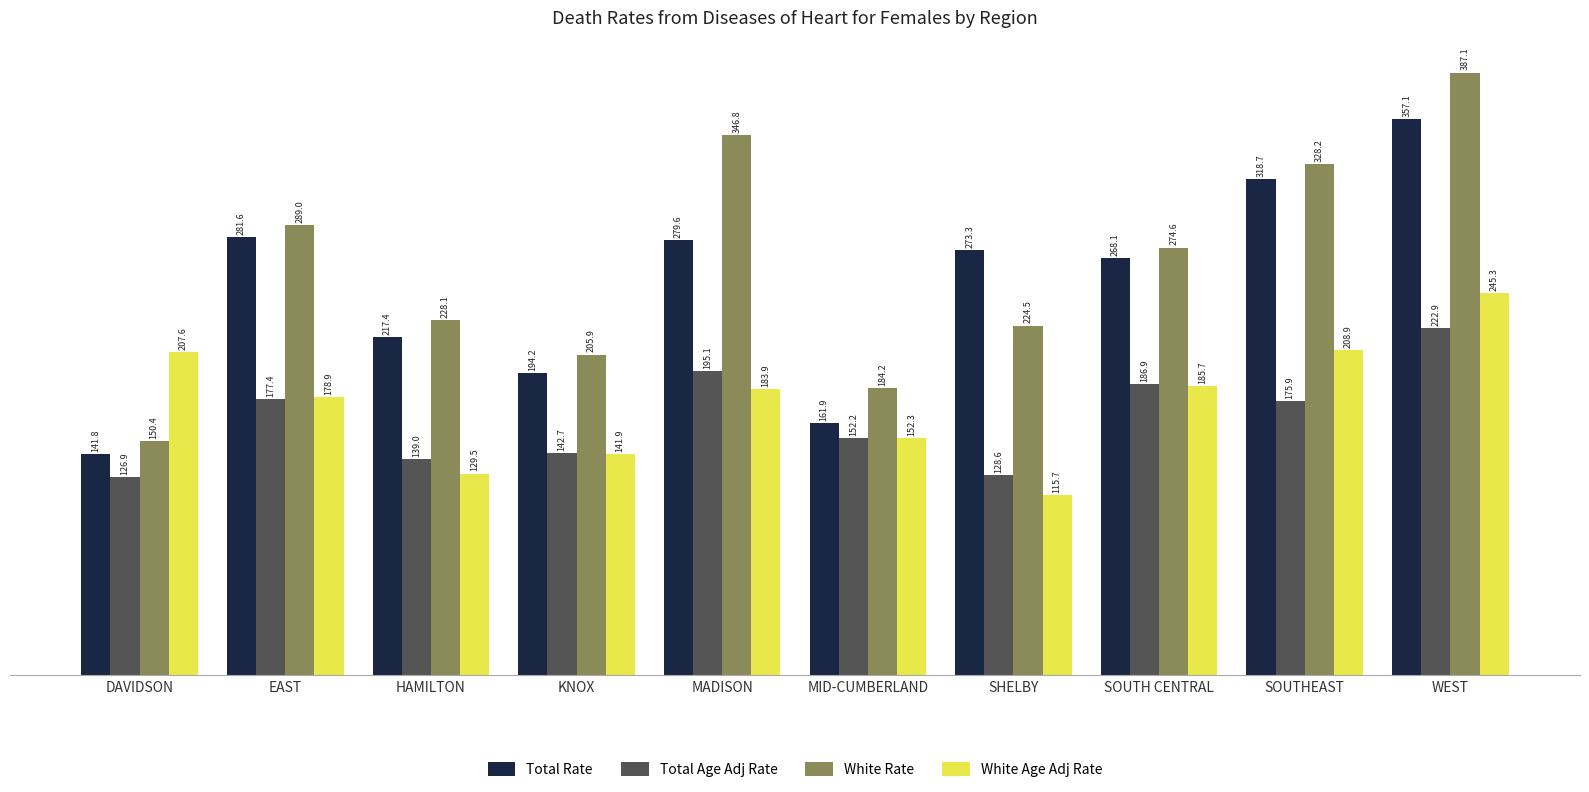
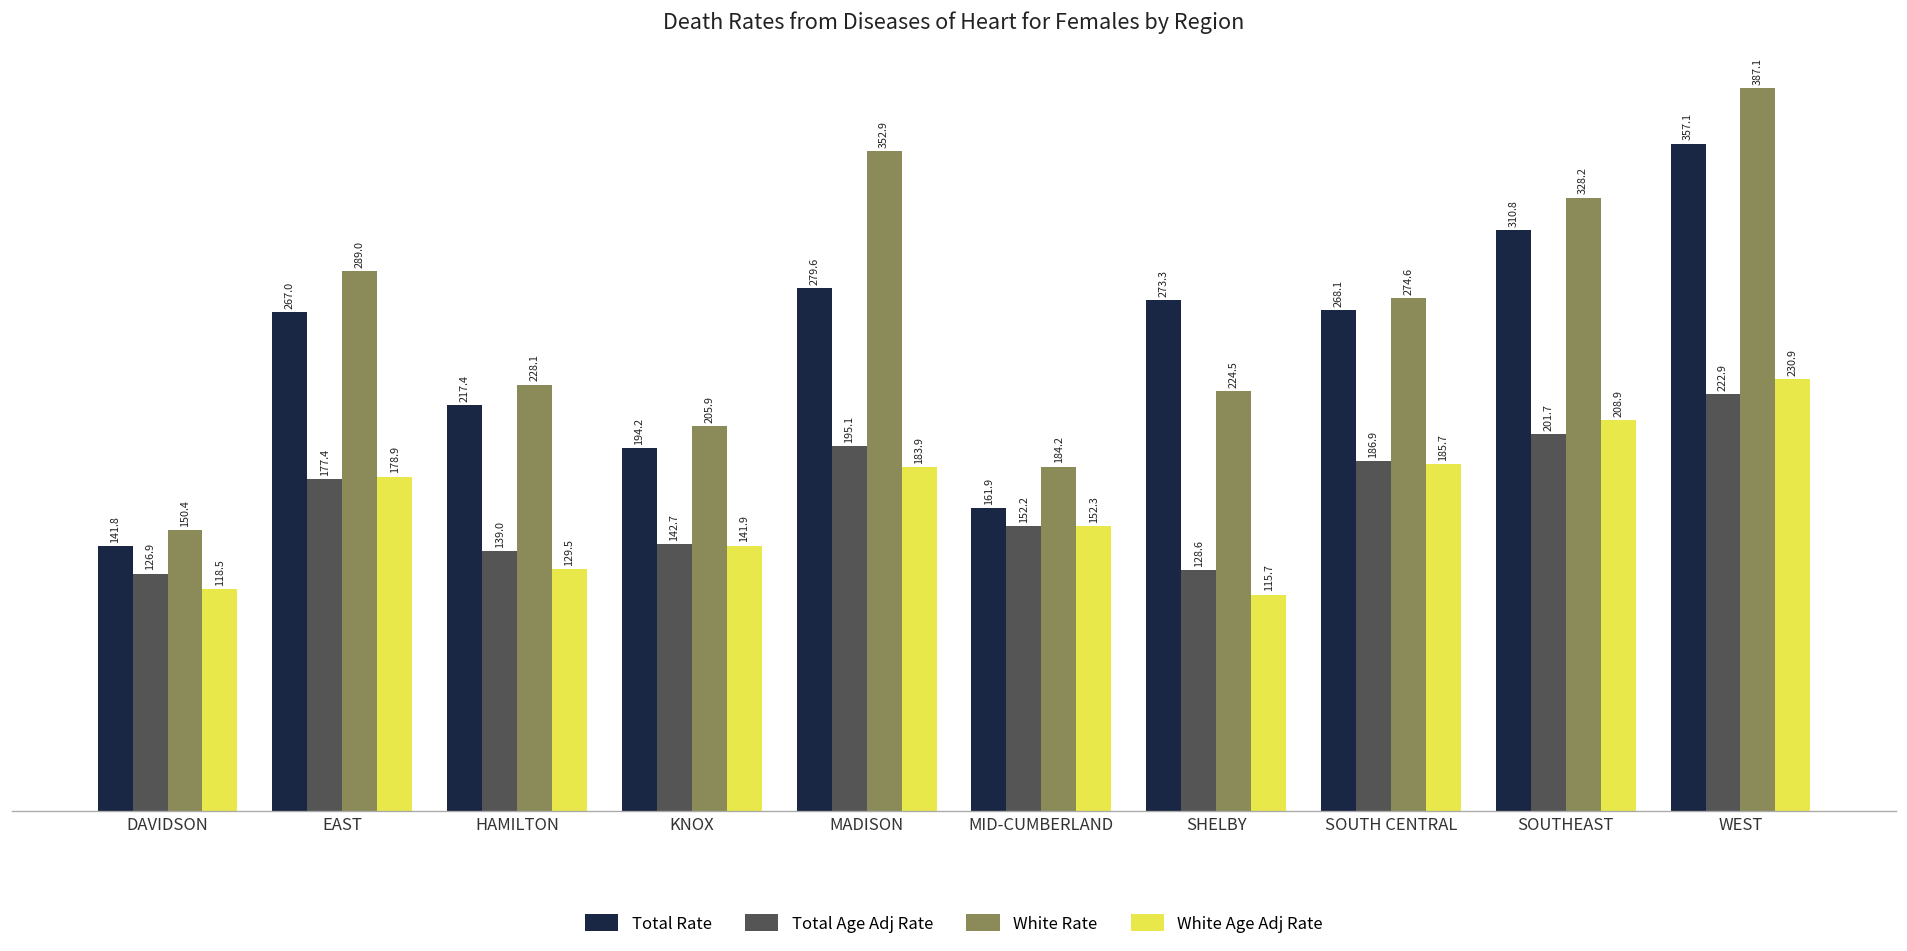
White Age Adj Rate, DAVIDSON: 207.6 -> 118.5
Total Rate, EAST: 281.6 -> 267.0
White Rate, MADISON: 346.8 -> 352.9
Total Rate, SOUTHEAST: 318.7 -> 310.8
Total Age Adj Rate, SOUTHEAST: 175.9 -> 201.7
White Age Adj Rate, WEST: 245.3 -> 230.9
